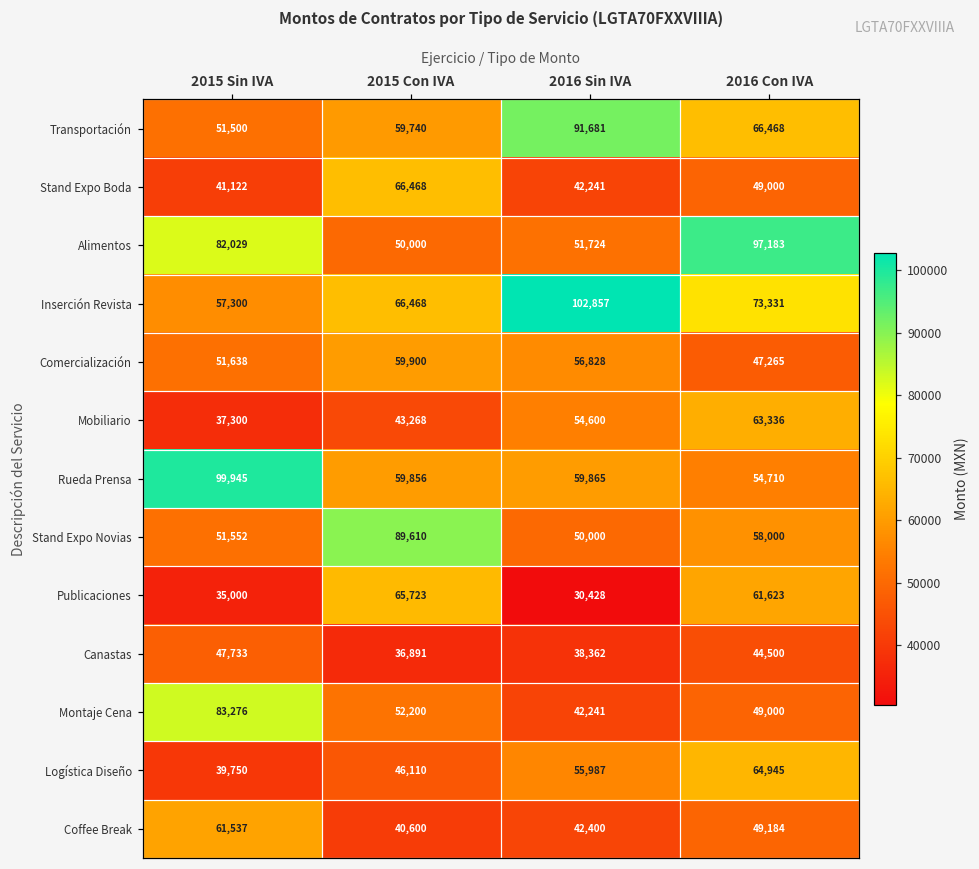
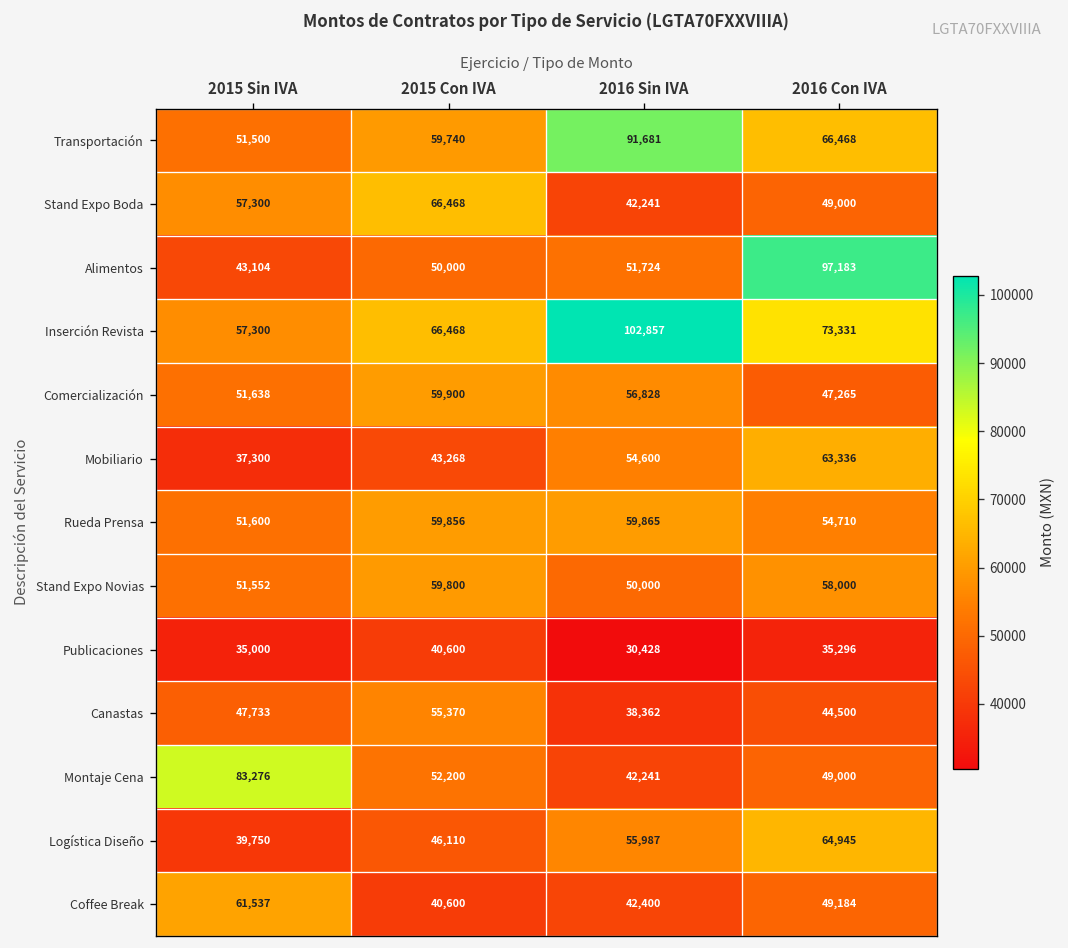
Stand Expo Boda, 2015 Sin IVA: 41,122 -> 57,300
Alimentos, 2015 Sin IVA: 82,029 -> 43,104
Rueda Prensa, 2015 Sin IVA: 99,945 -> 51,600
Stand Expo Novias, 2015 Con IVA: 89,610 -> 59,800
Publicaciones, 2015 Con IVA: 65,723 -> 40,600
Publicaciones, 2016 Con IVA: 61,623 -> 35,296
Canastas, 2015 Con IVA: 36,891 -> 55,370
